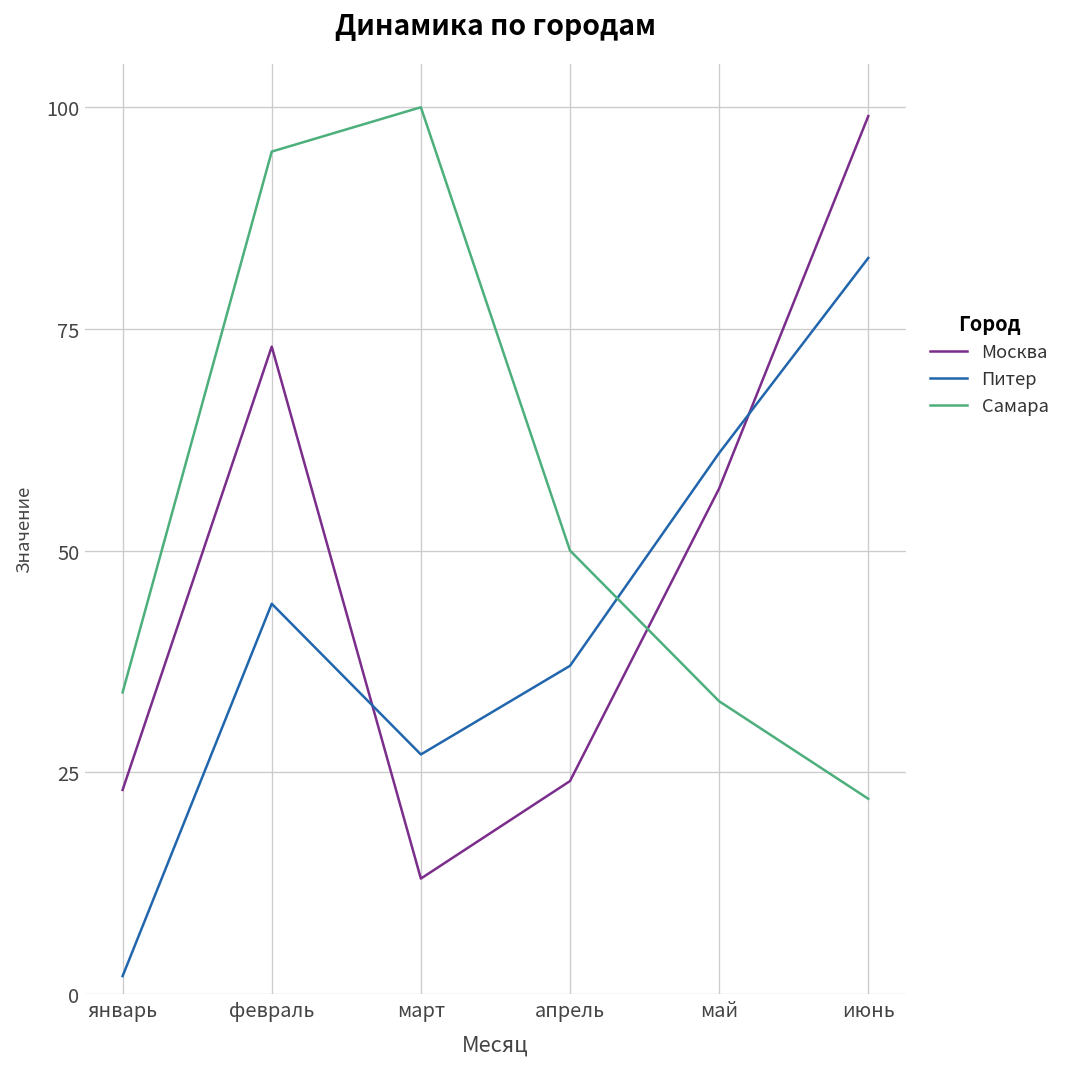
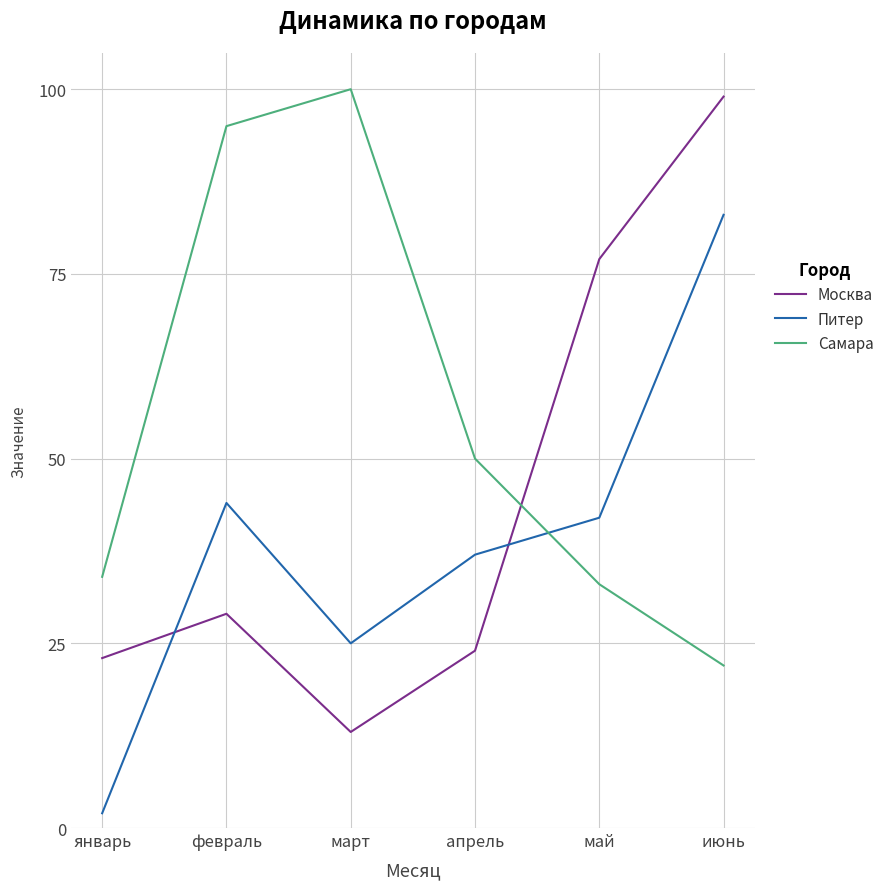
Москва, февраль: 73 -> 29
Питер, март: 27 -> 25
Москва, май: 57 -> 77
Питер, май: 61 -> 42
